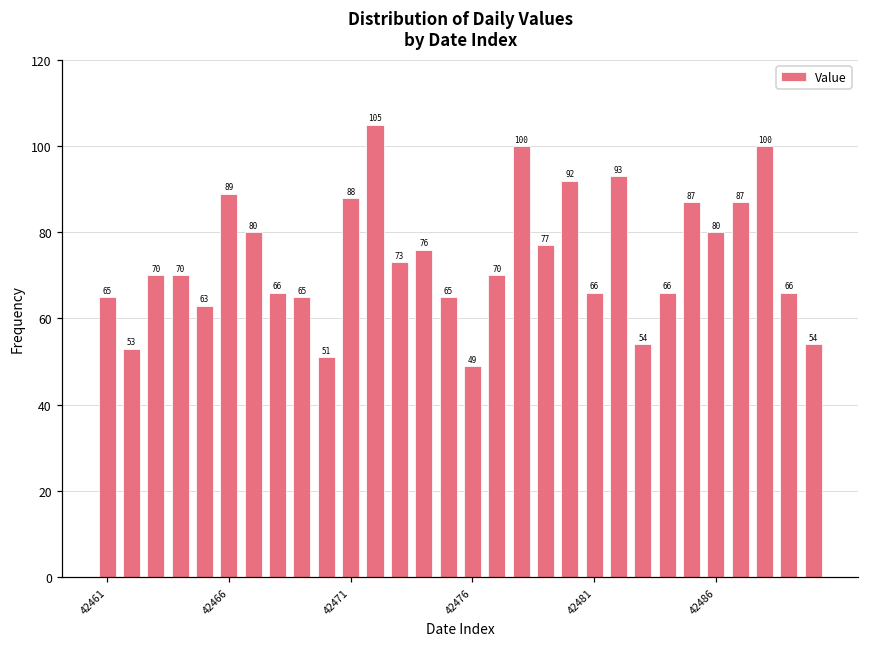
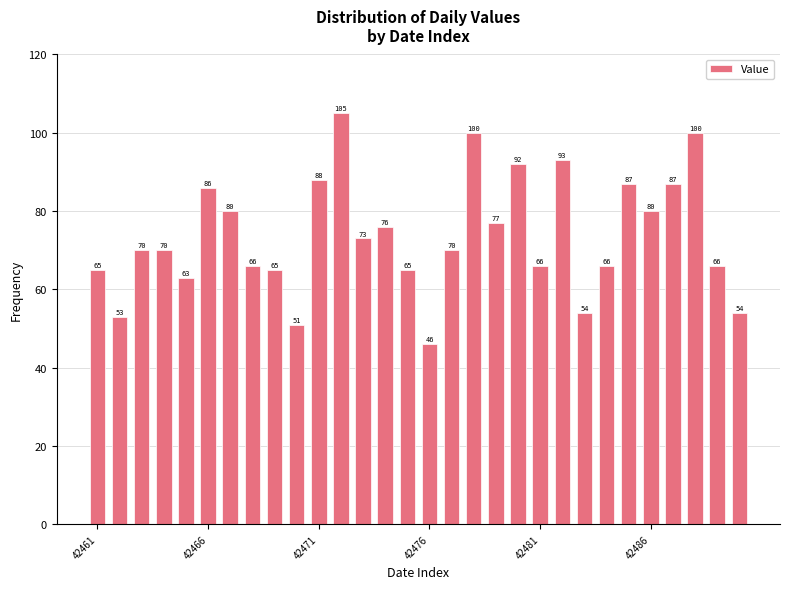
42466: 89 -> 86
42476: 49 -> 46
